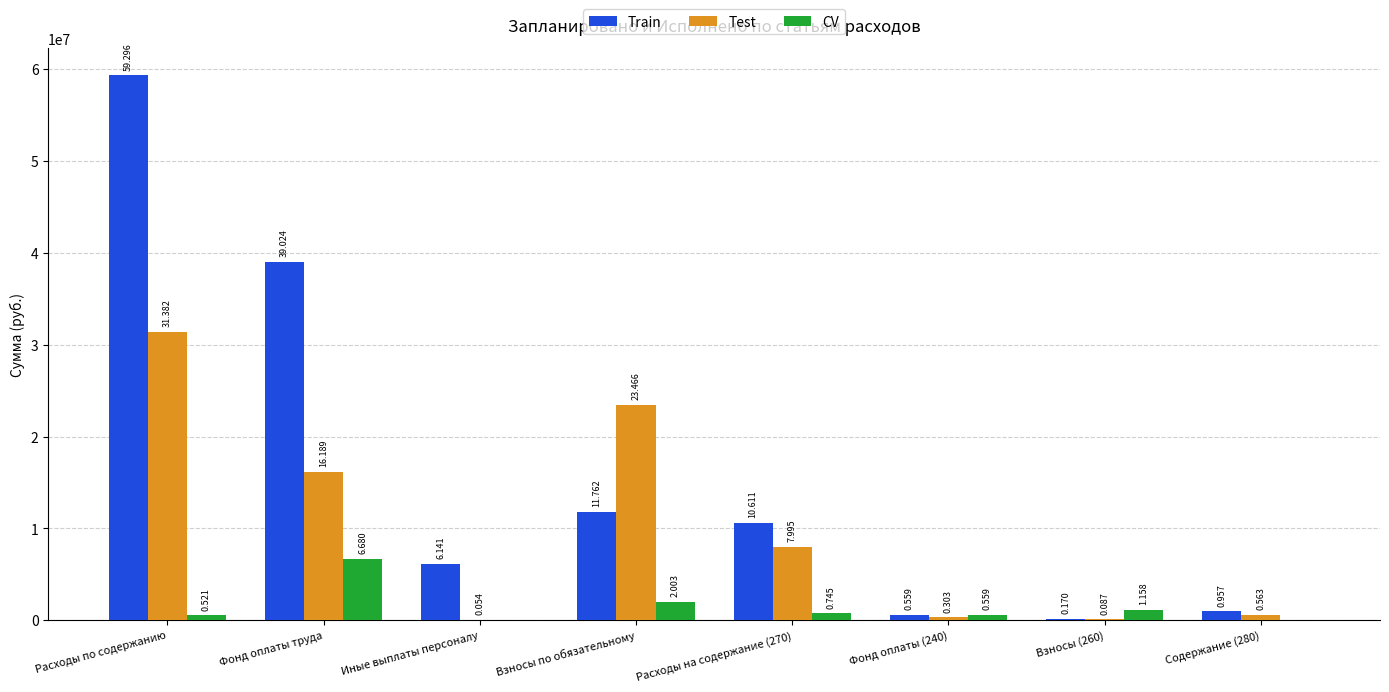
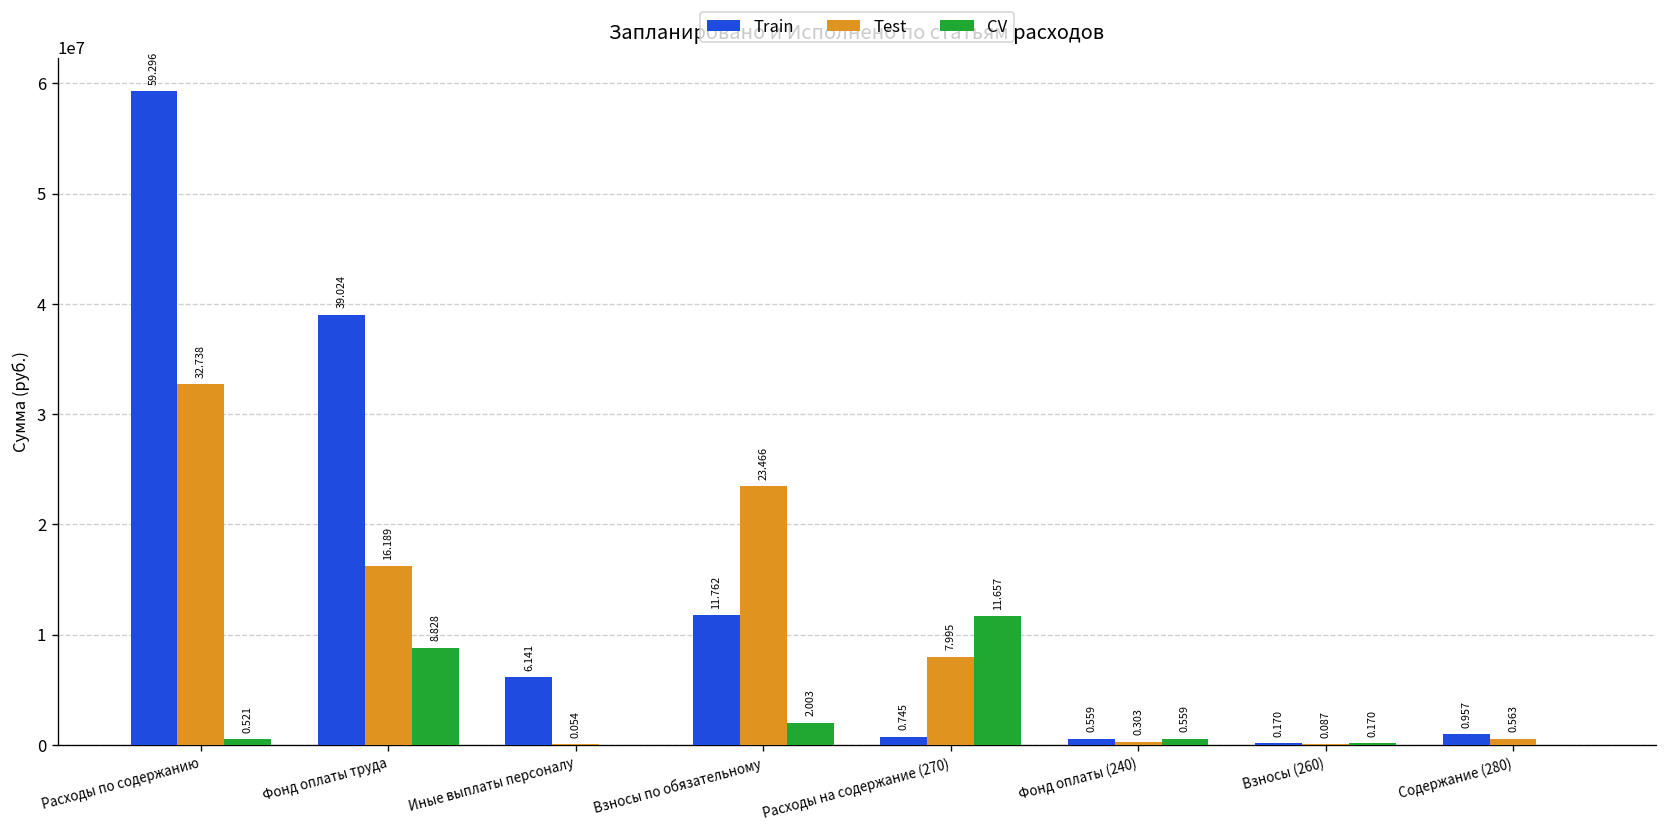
Test, Расходы по содержанию: 31.382 -> 32.738
CV, Фонд оплаты труда: 6.680 -> 8.828
Train, Расходы на содержание (270): 10.611 -> 0.745
CV, Расходы на содержание (270): 0.745 -> 11.657
CV, Взносы (260): 1.158 -> 0.170
